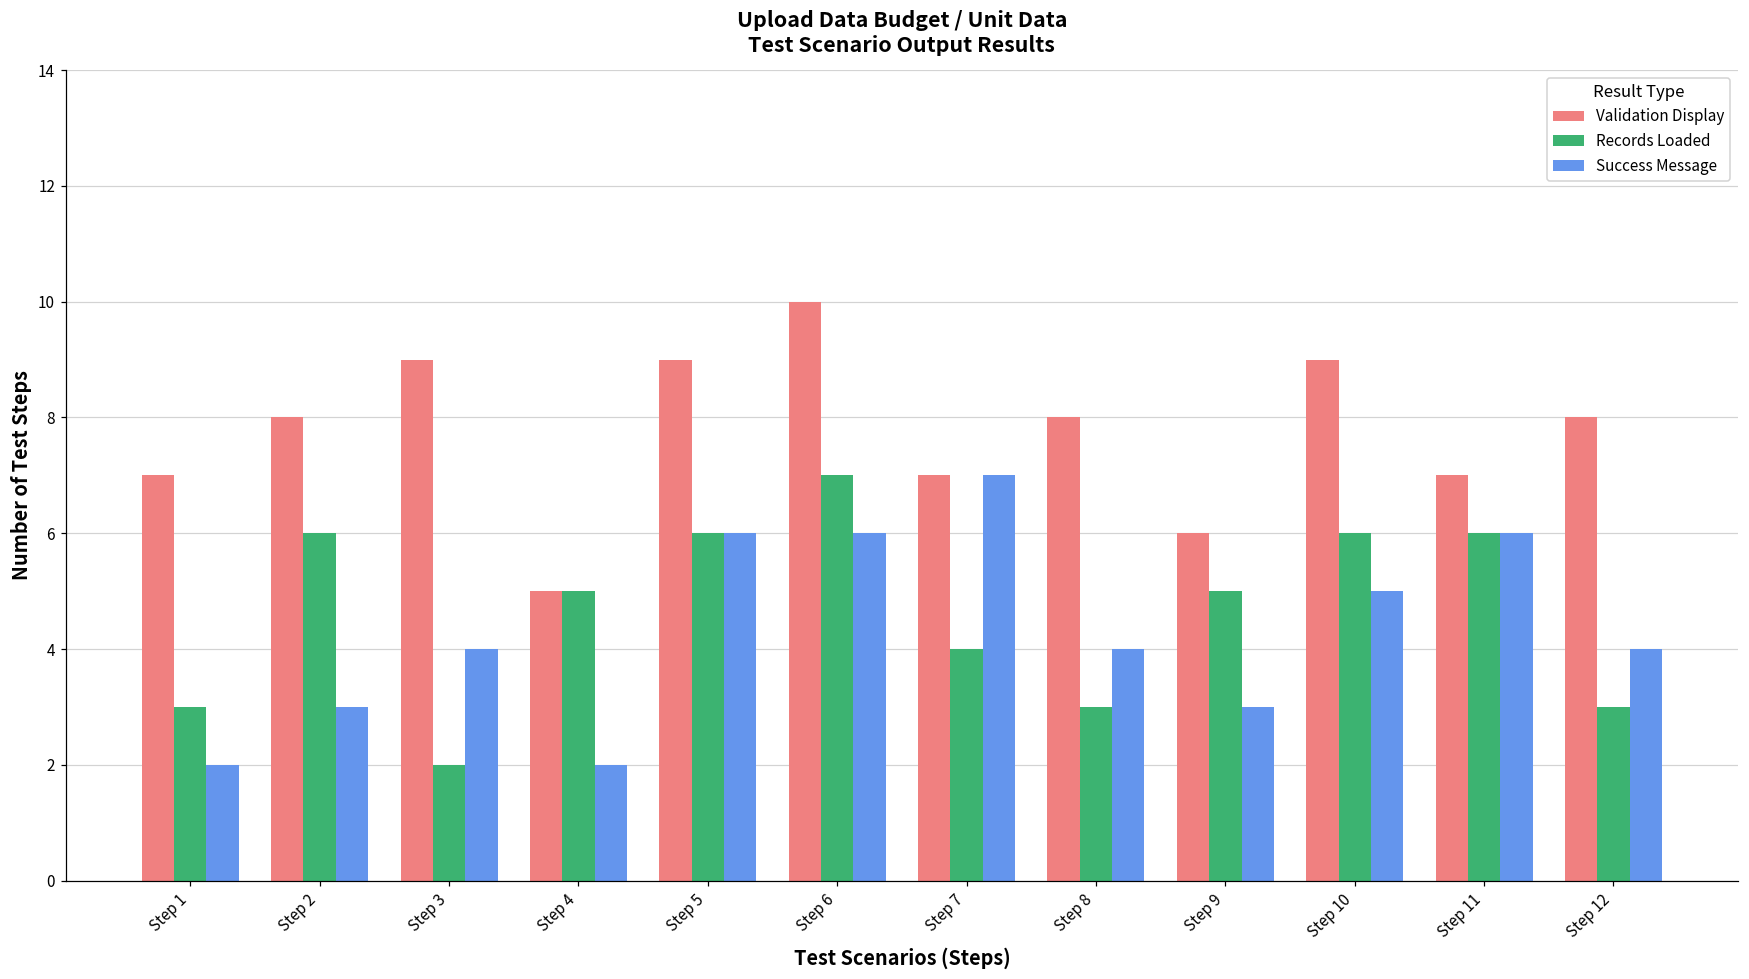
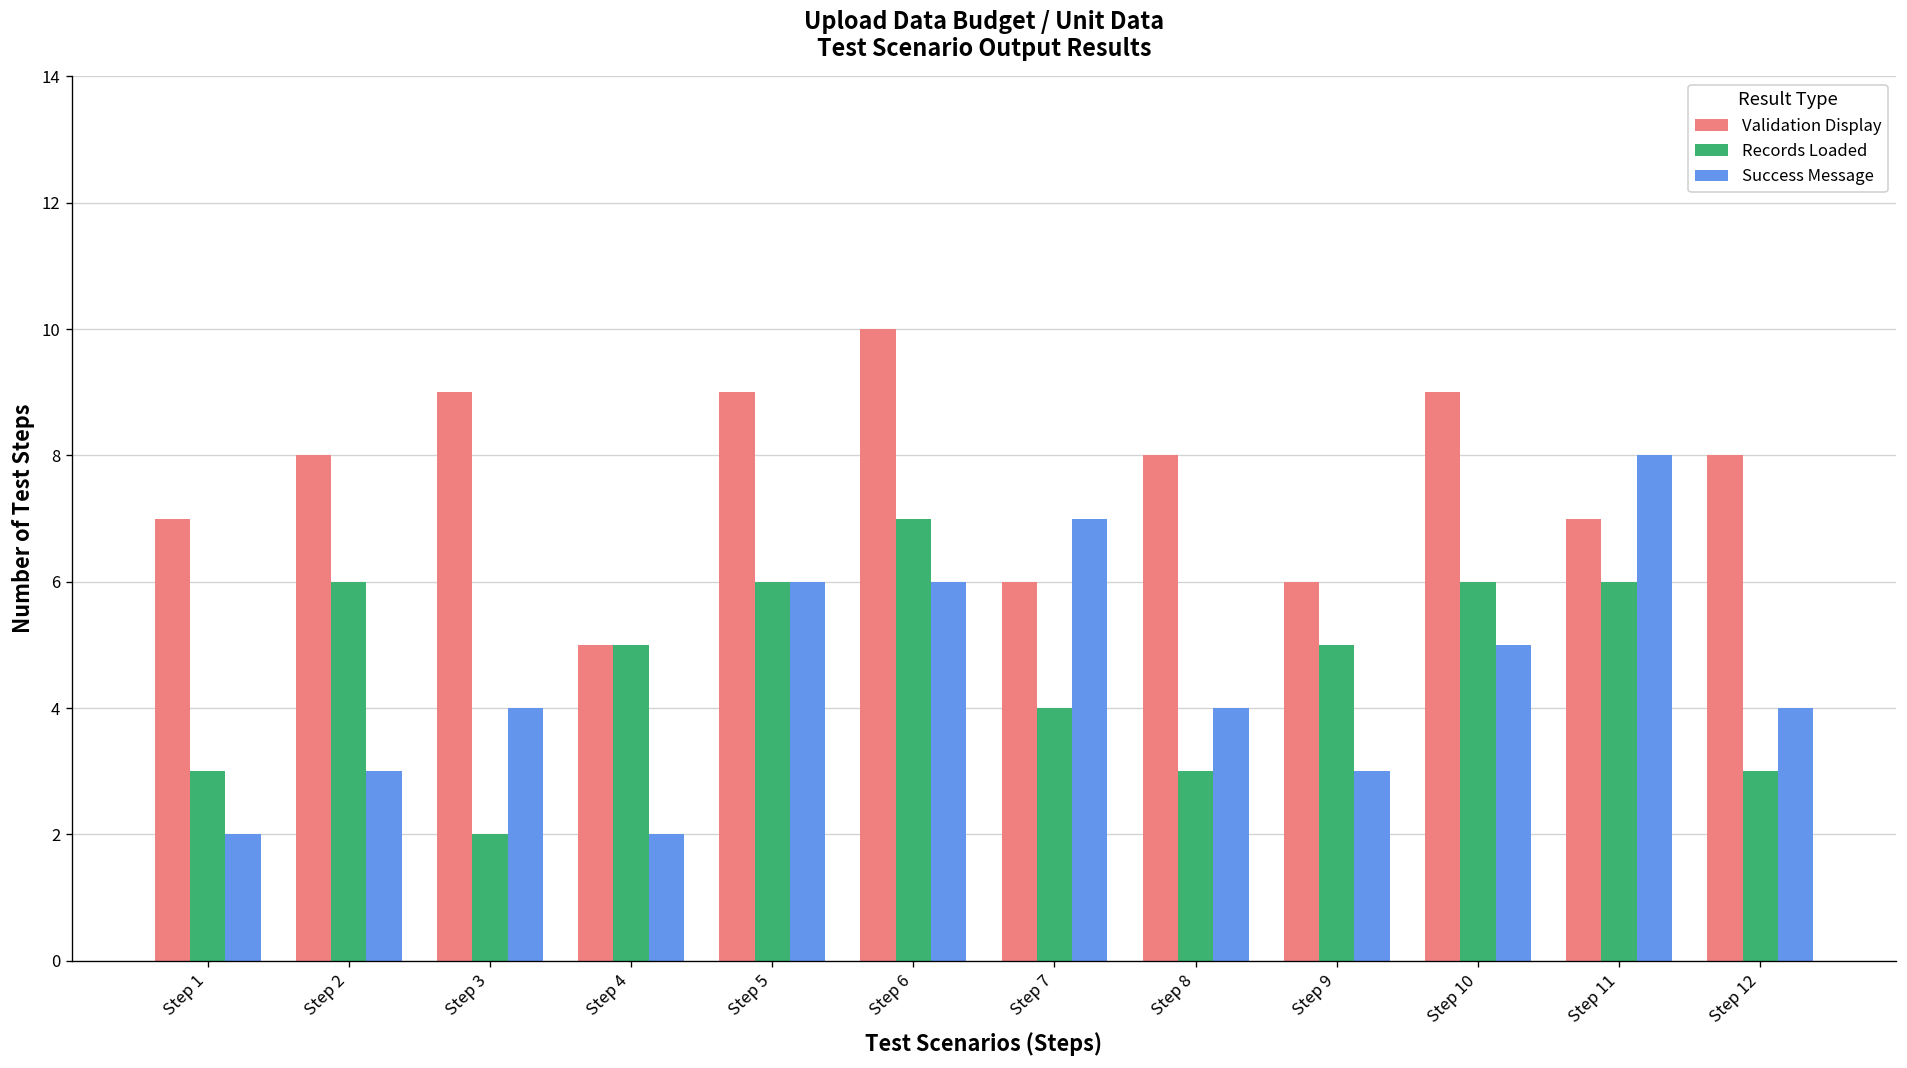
Validation Display, Step 7: 7 -> 6
Success Message, Step 11: 6 -> 8
